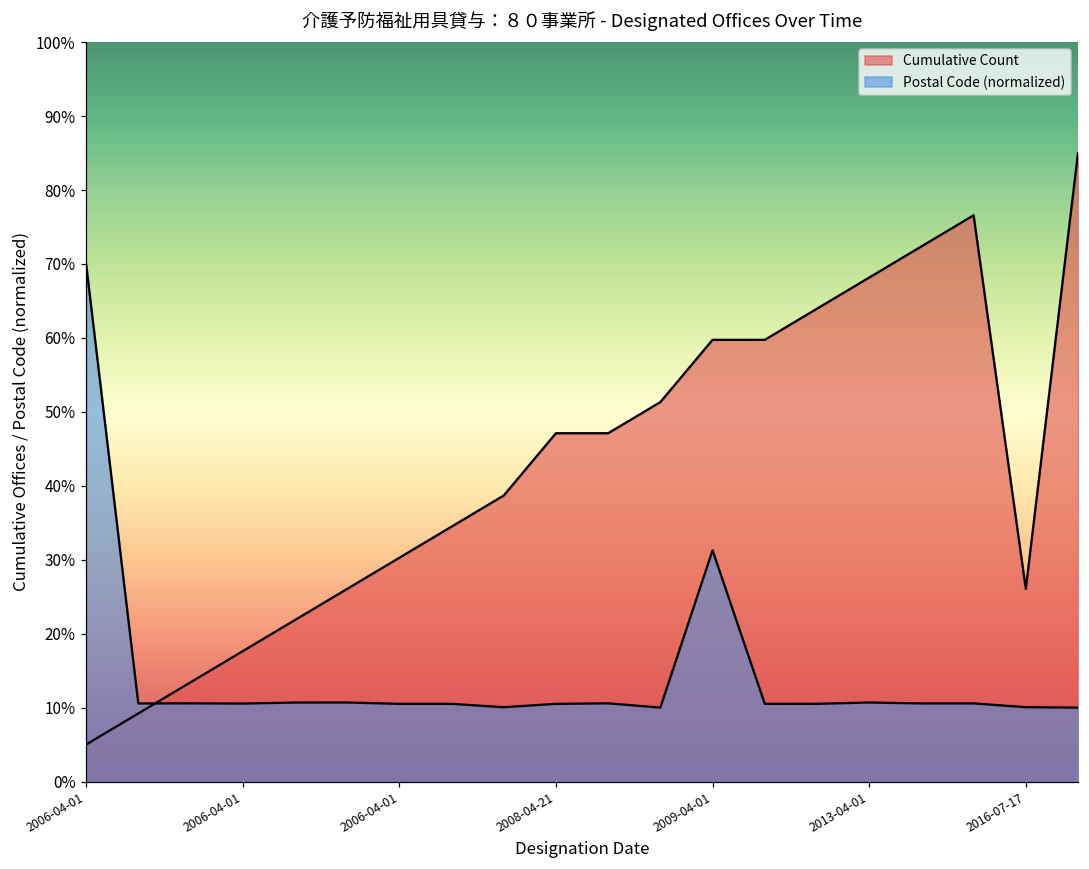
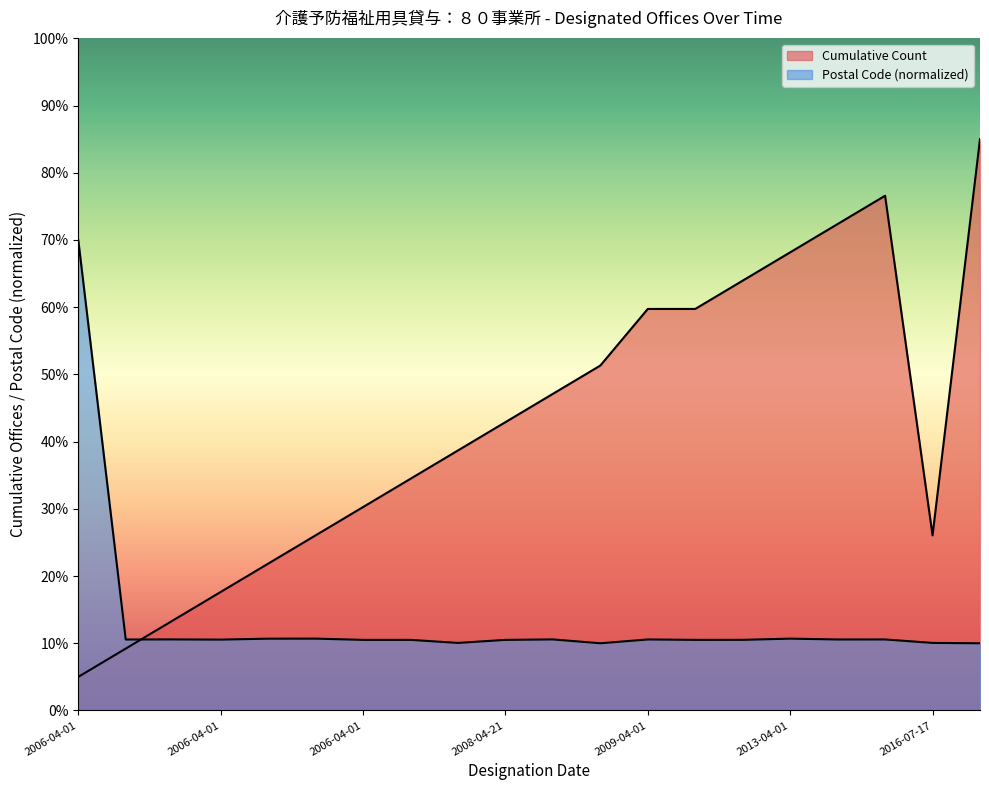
Cumulative Count, 2008-04-21: 47% -> 43%
Postal Code (normalized), 2009-04-01: 31% -> 11%
